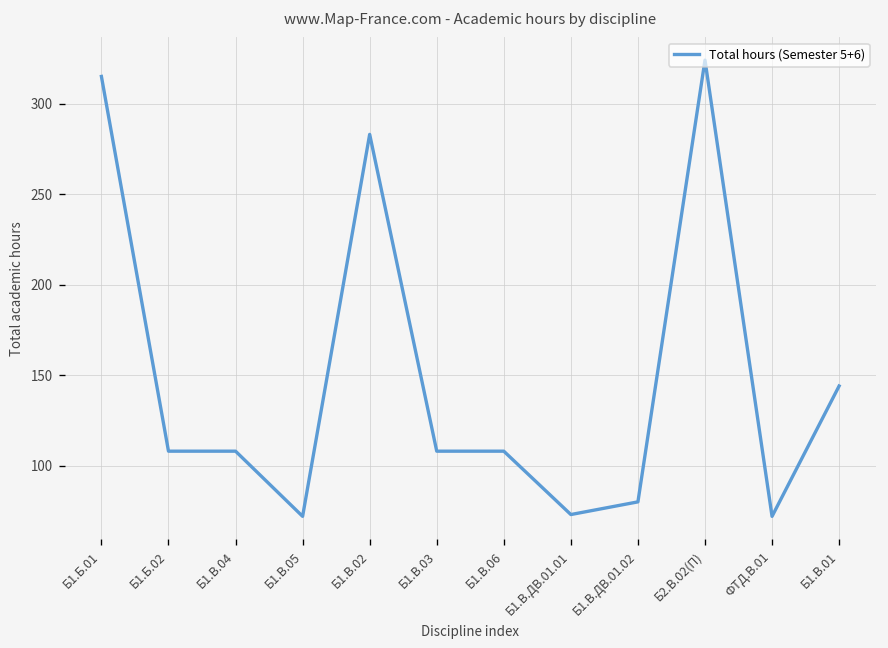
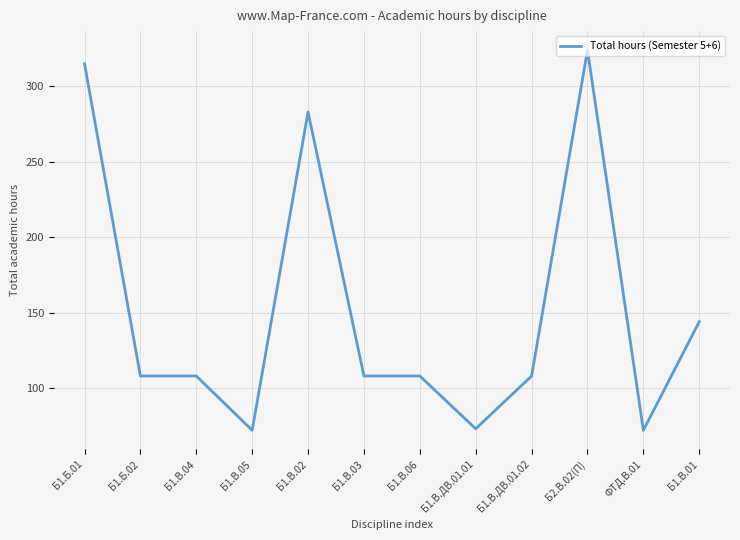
Б1.В.ДВ.01.02: 80 -> 108
